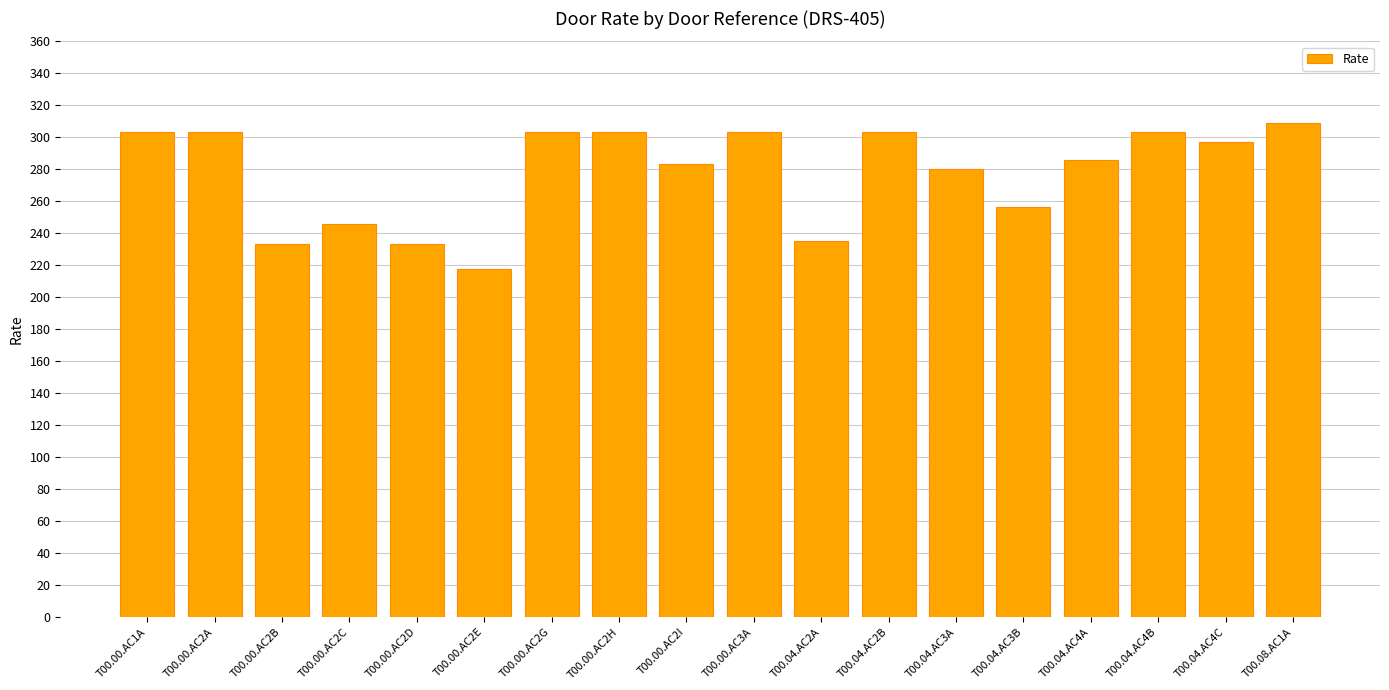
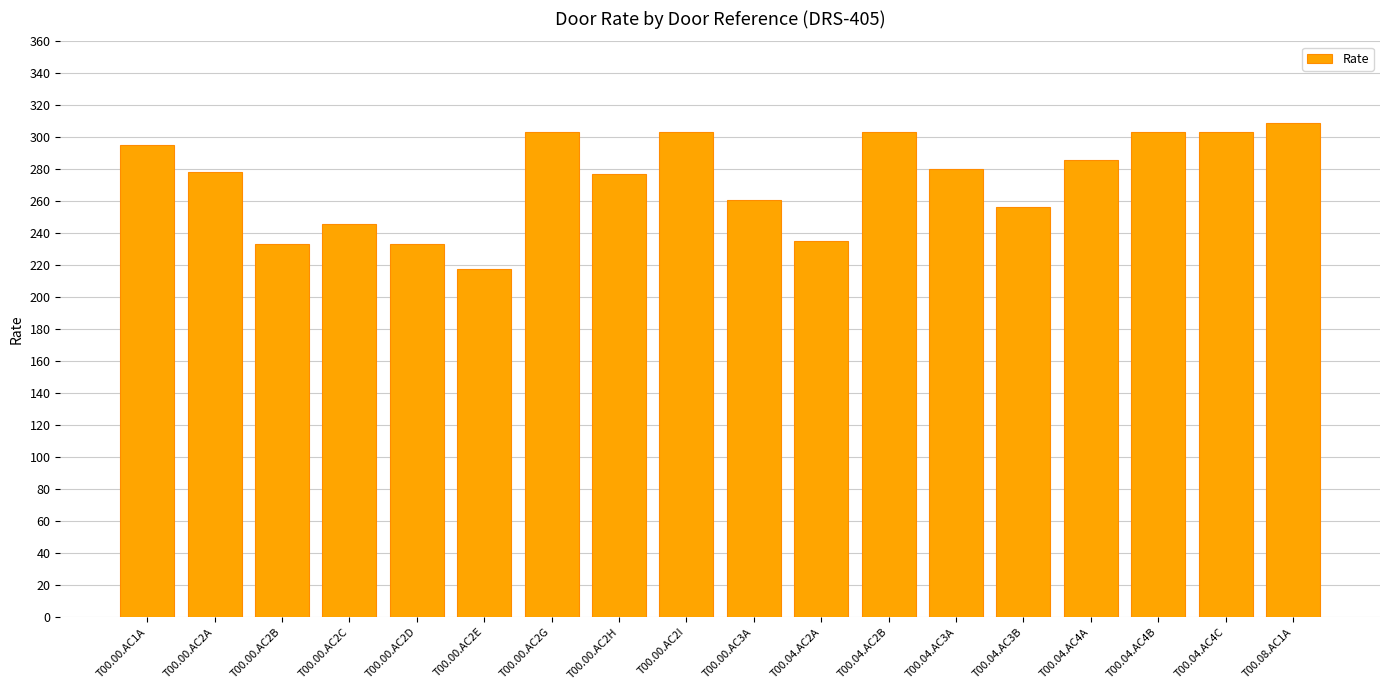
T00.00.AC1A: 303 -> 295
T00.00.AC2A: 303 -> 279
T00.00.AC2H: 303 -> 277
T00.00.AC2I: 283 -> 303
T00.00.AC3A: 303 -> 261
T00.04.AC4C: 297 -> 303
